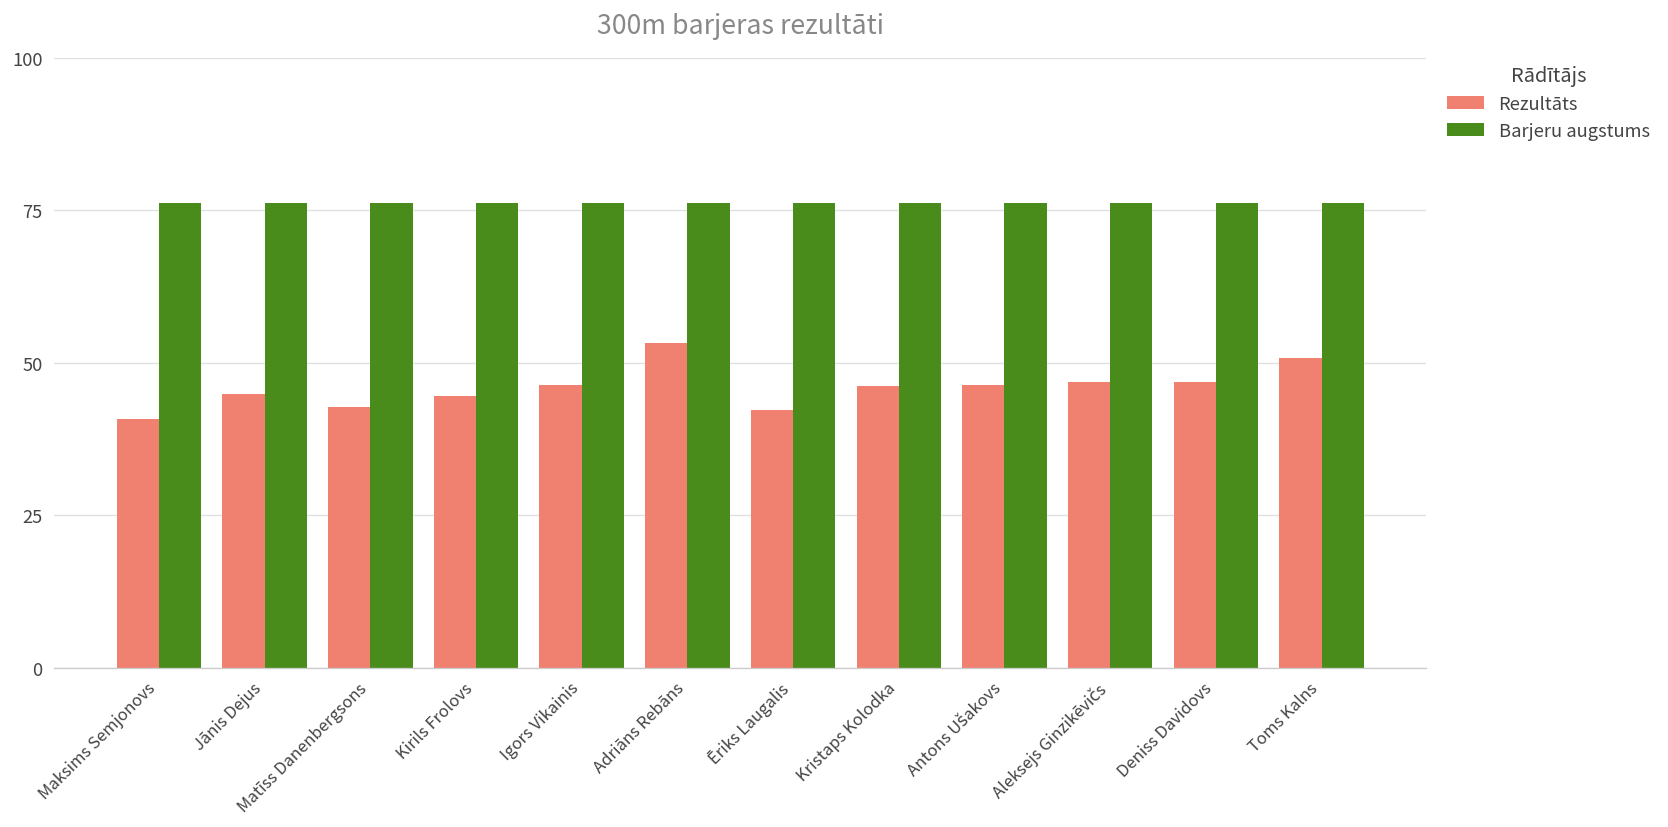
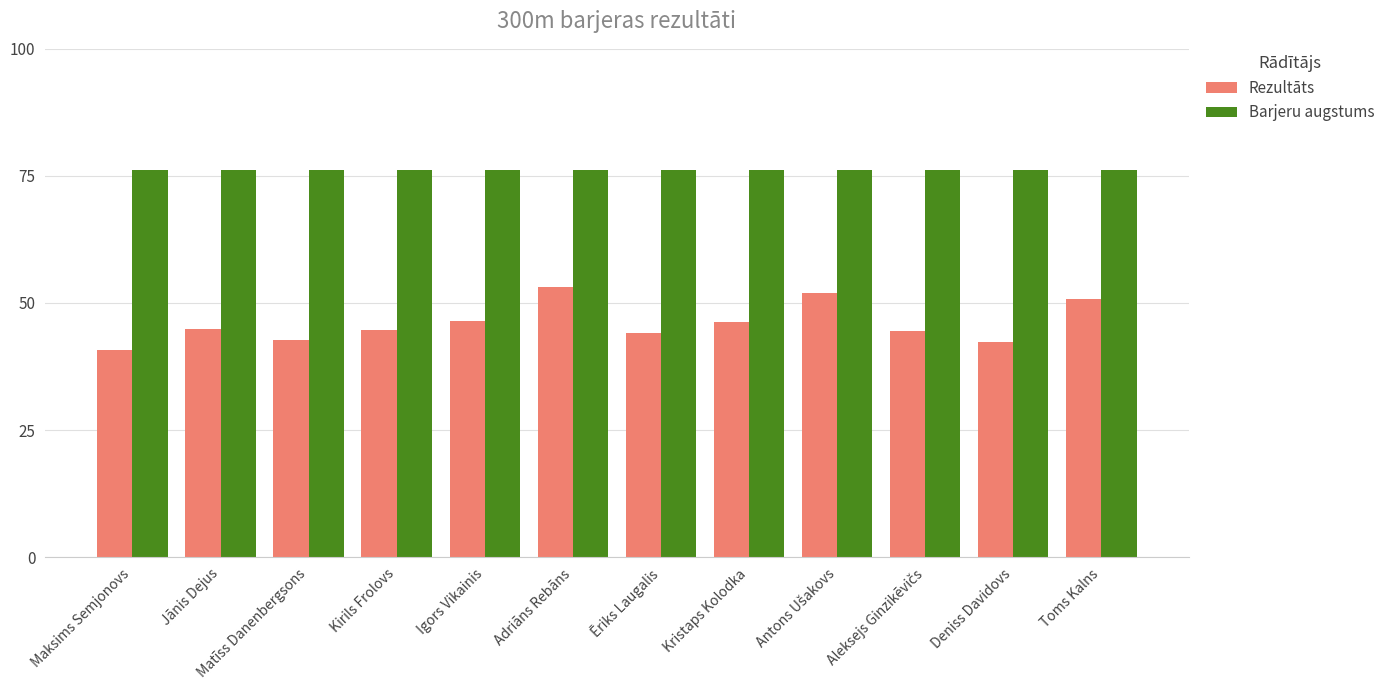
Rezultāts, Ēriks Laugalis: 42 -> 44
Rezultāts, Antons Ušakovs: 46 -> 52
Rezultāts, Aleksejs Ginzikēvičs: 47 -> 45
Rezultāts, Deniss Davidovs: 47 -> 42
